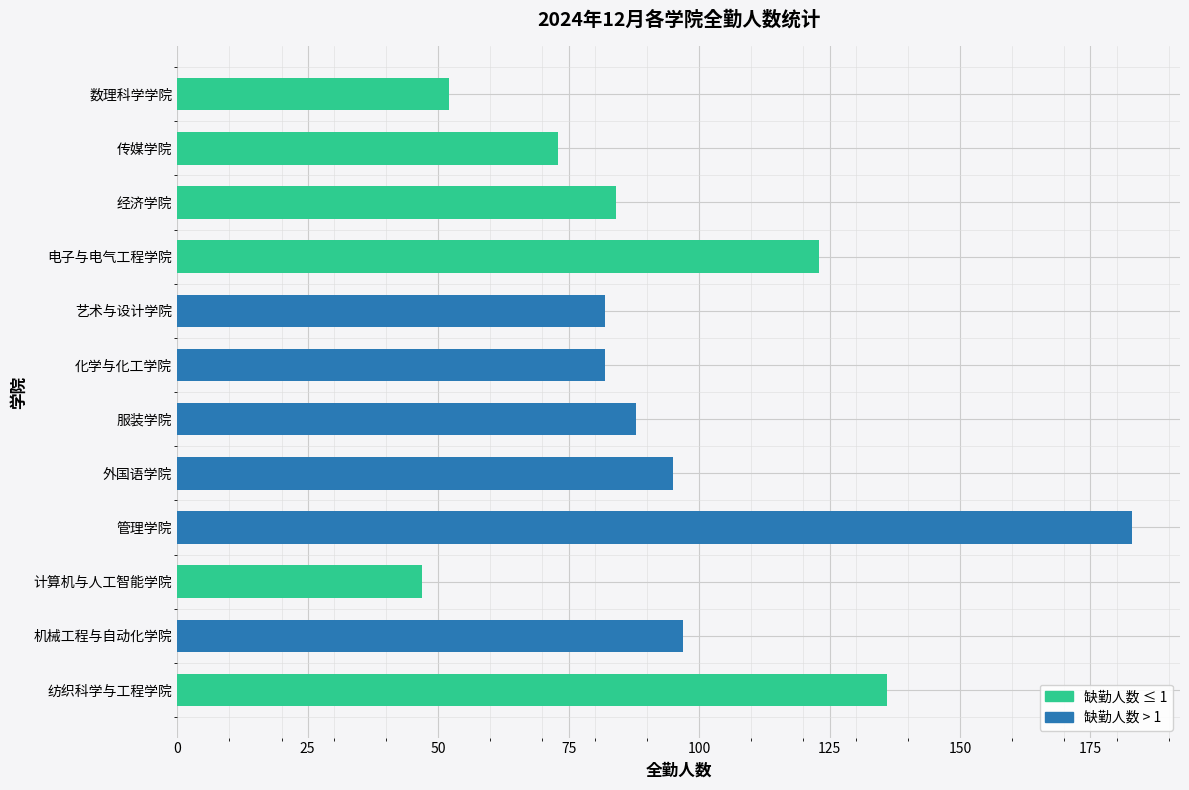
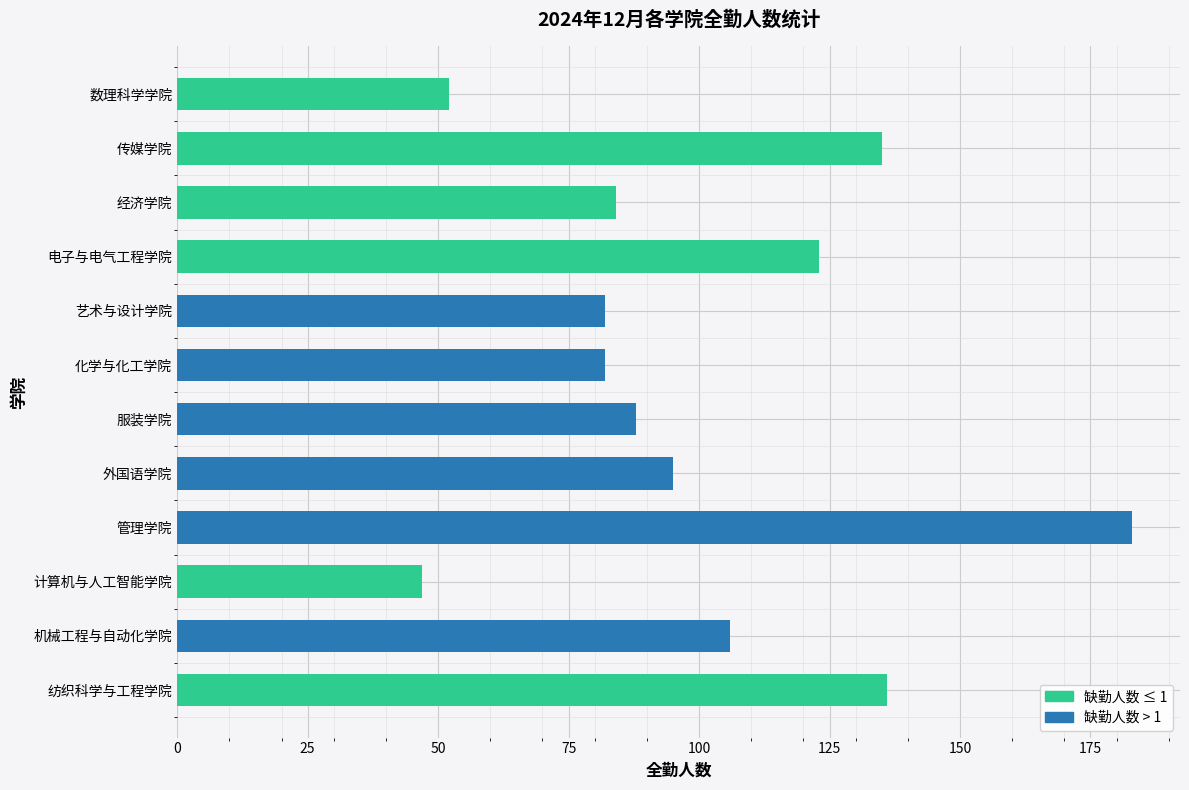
传媒学院: 73 -> 135
机械工程与自动化学院: 97 -> 106
